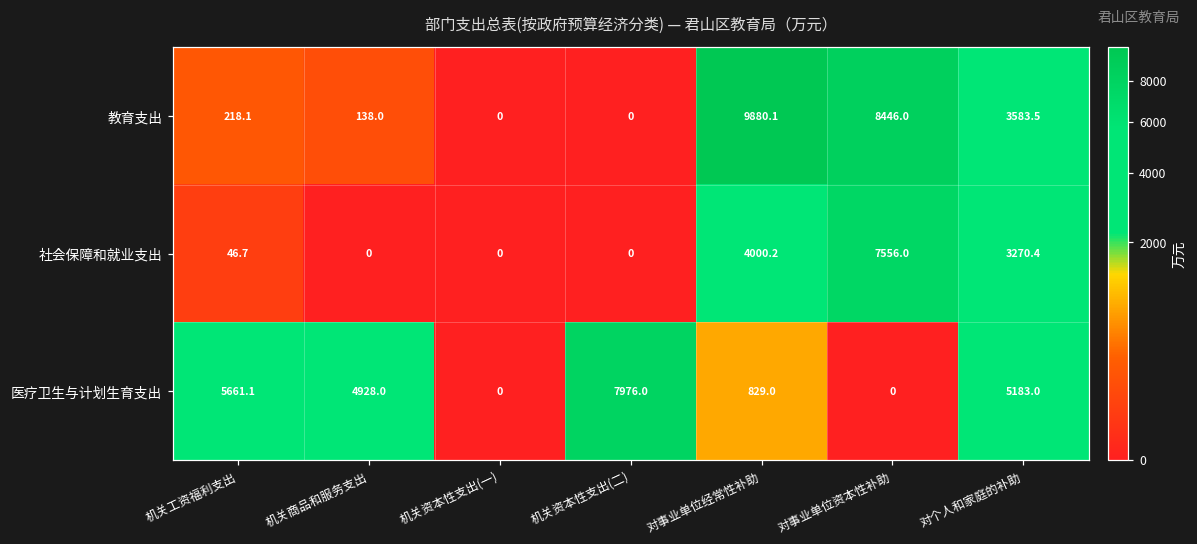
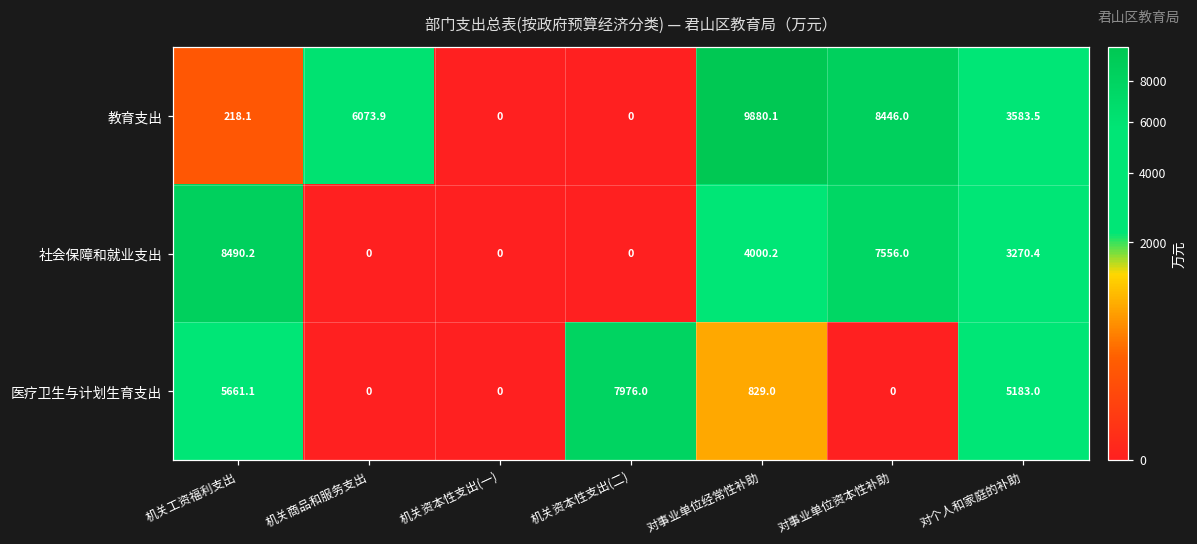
教育支出, 机关商品和服务支出: 138.0 -> 6073.9
社会保障和就业支出, 机关工资福利支出: 46.7 -> 8490.2
医疗卫生与计划生育支出, 机关商品和服务支出: 4928.0 -> 0
